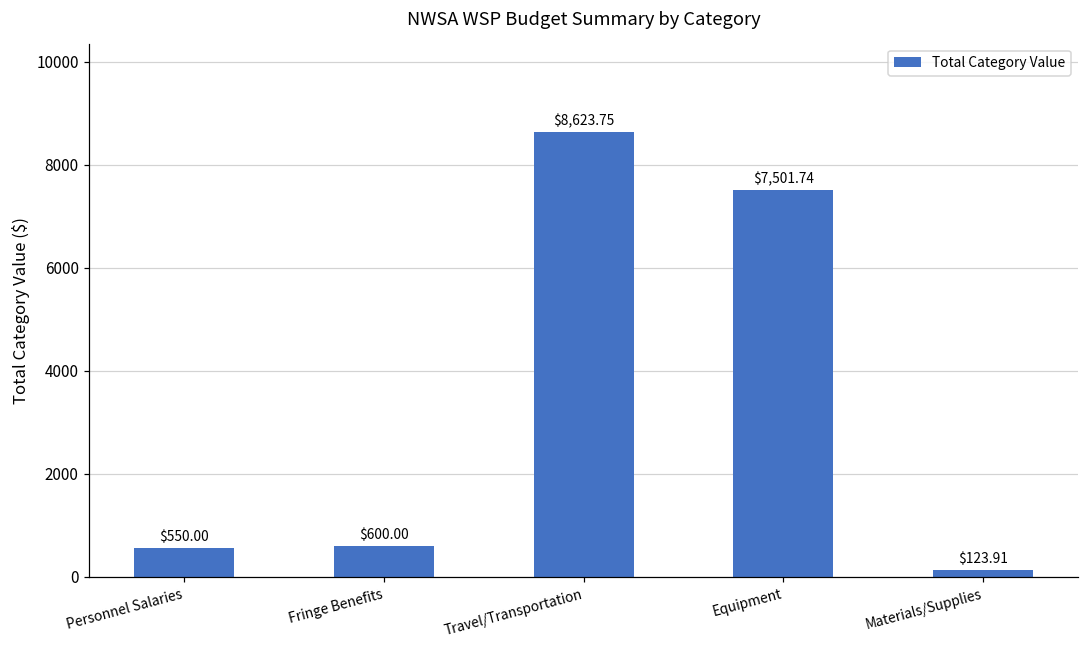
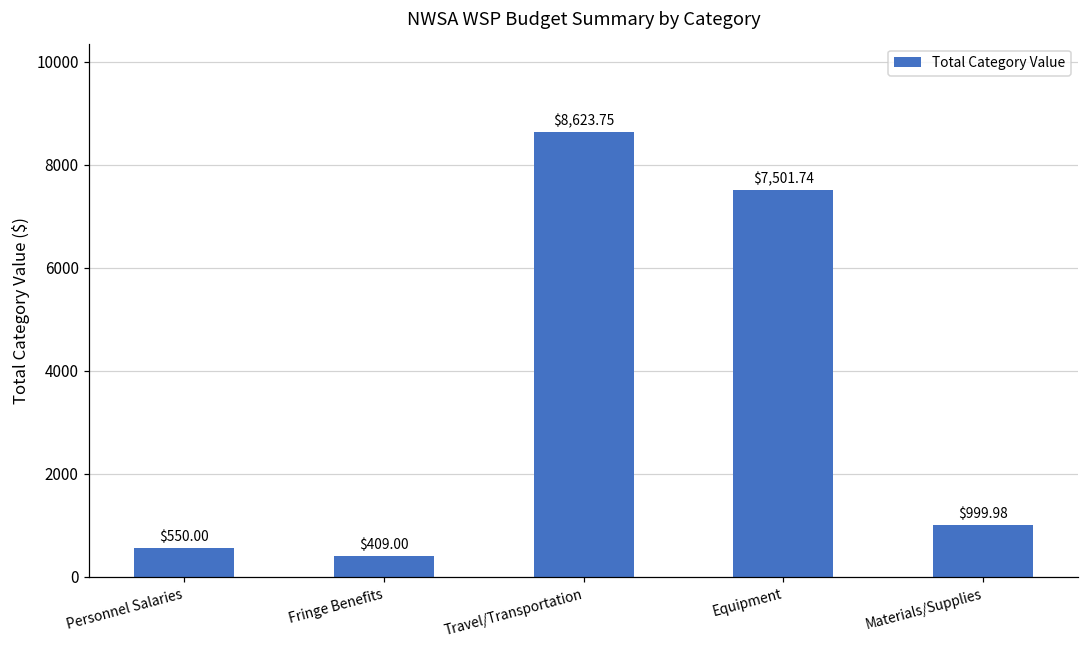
Fringe Benefits: $600.00 -> $409.00
Materials/Supplies: $123.91 -> $999.98
